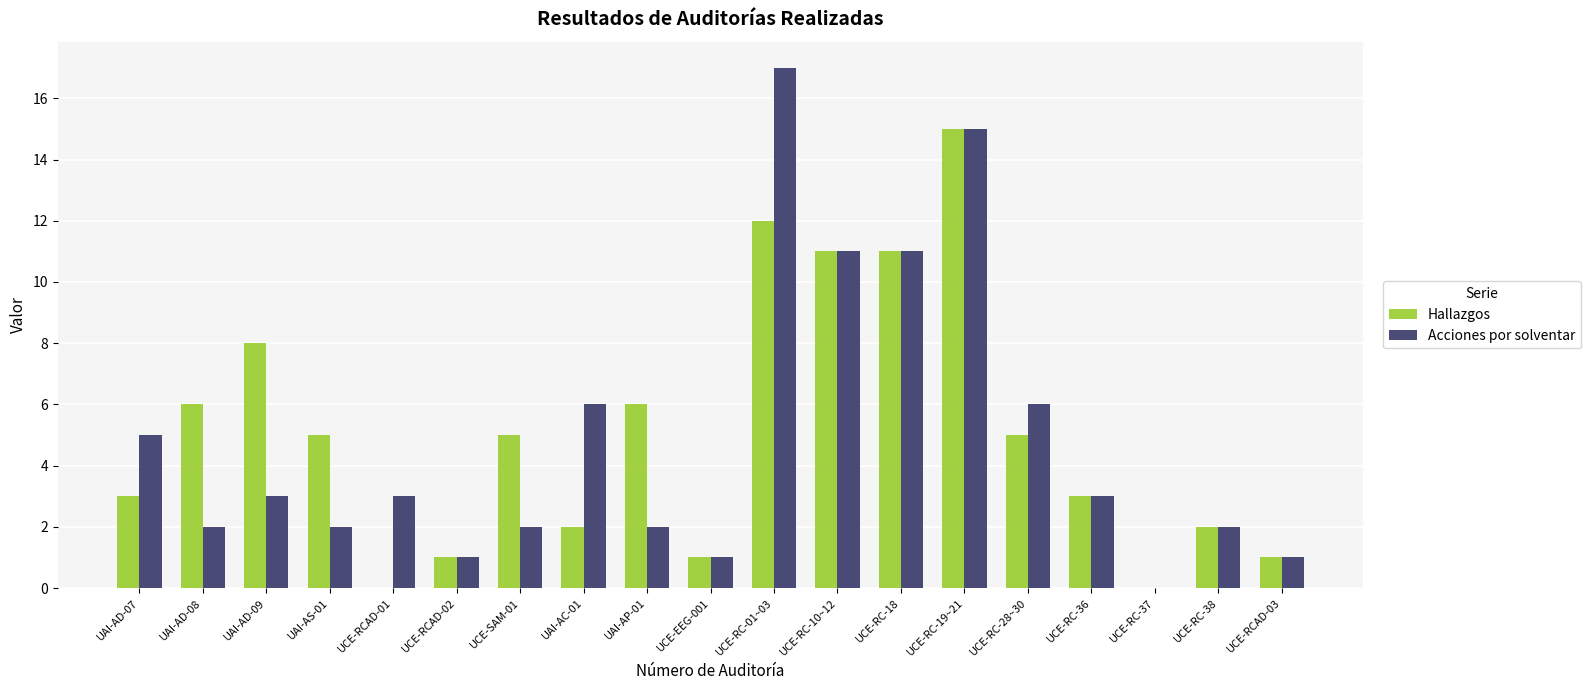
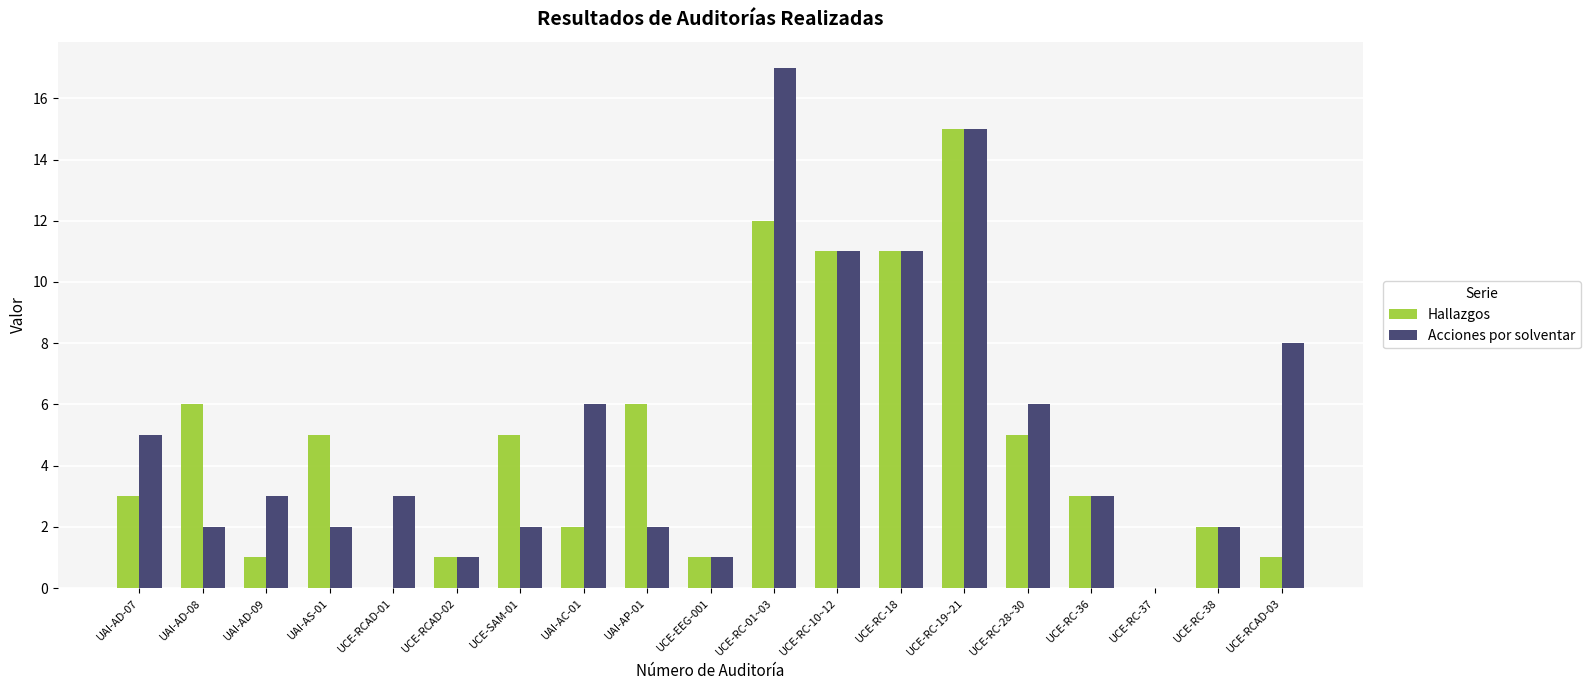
Hallazgos, UAI-AD-09: 8 -> 1
Acciones por solventar, UCE-RCAD-03: 1 -> 8
